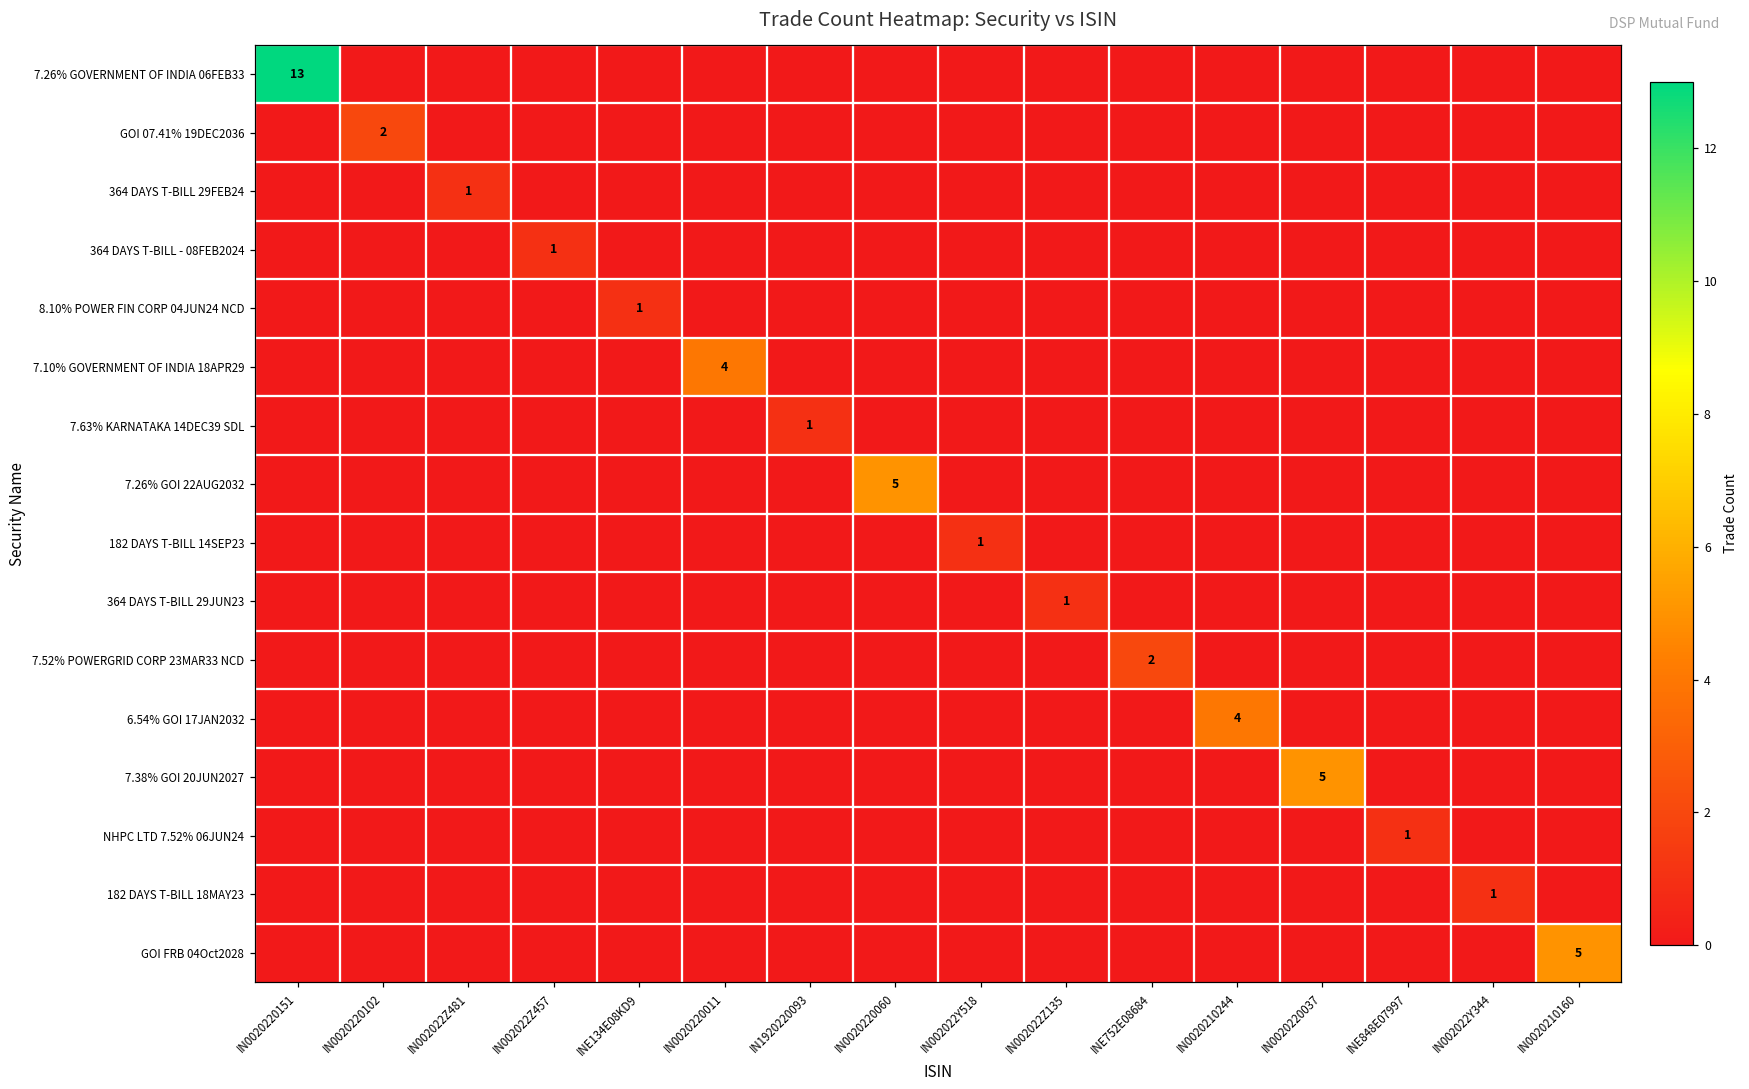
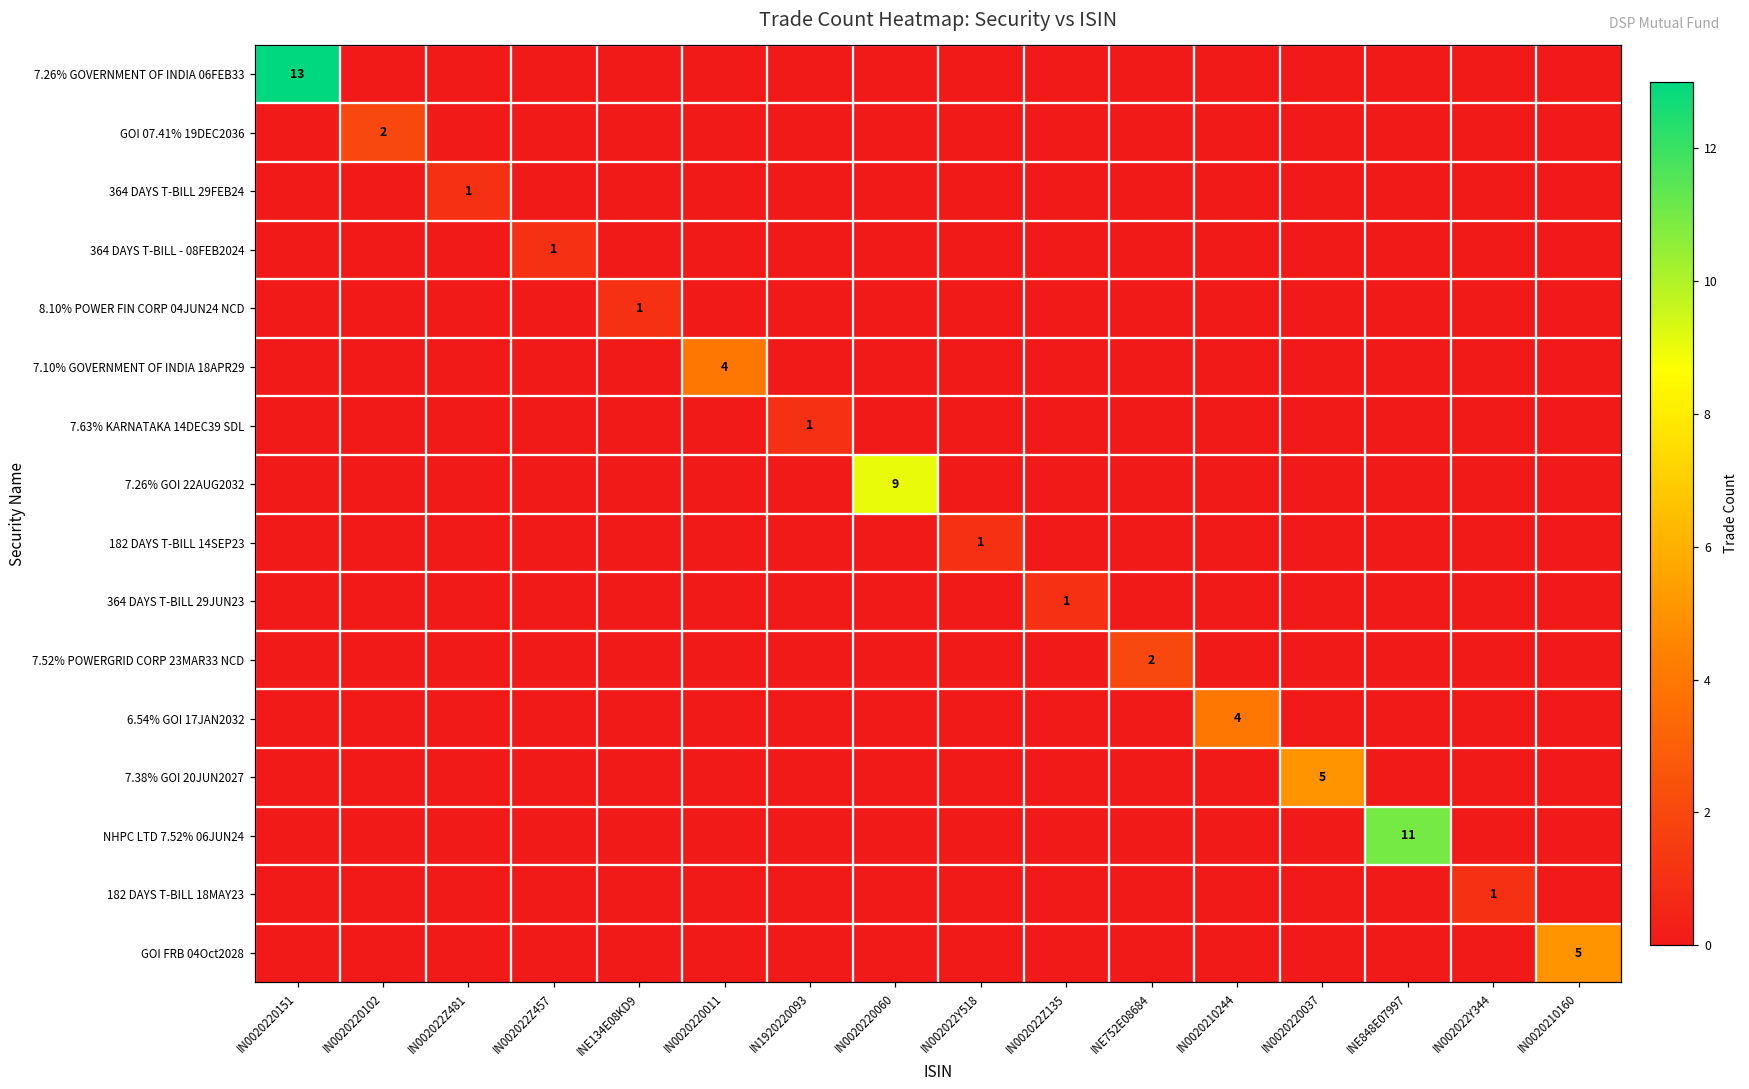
7.26% GOI 22AUG2032, IN0020220060: 5 -> 9
NHPC LTD 7.52% 06JUN24, INE848E07997: 1 -> 11
